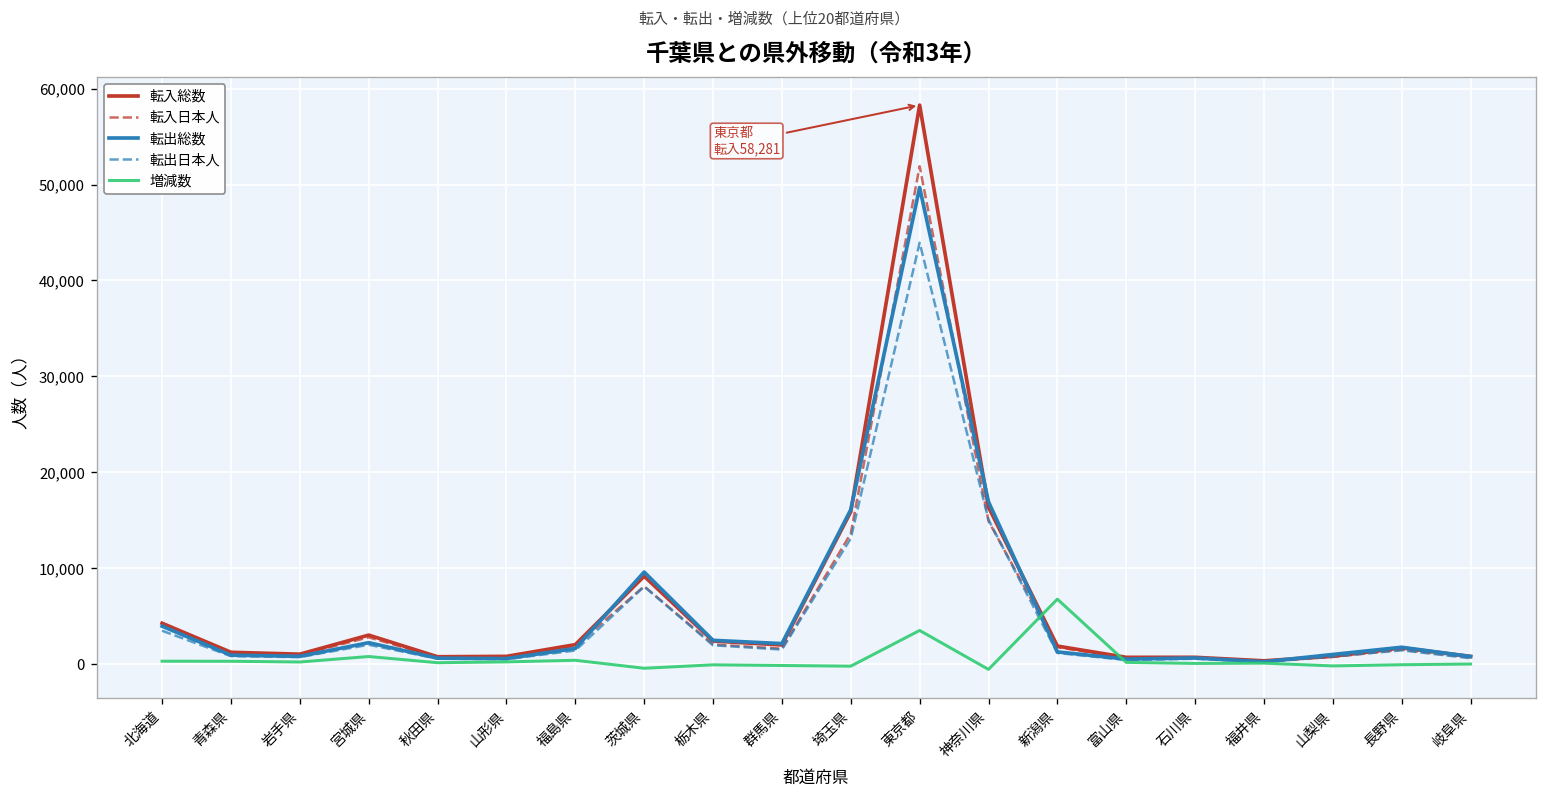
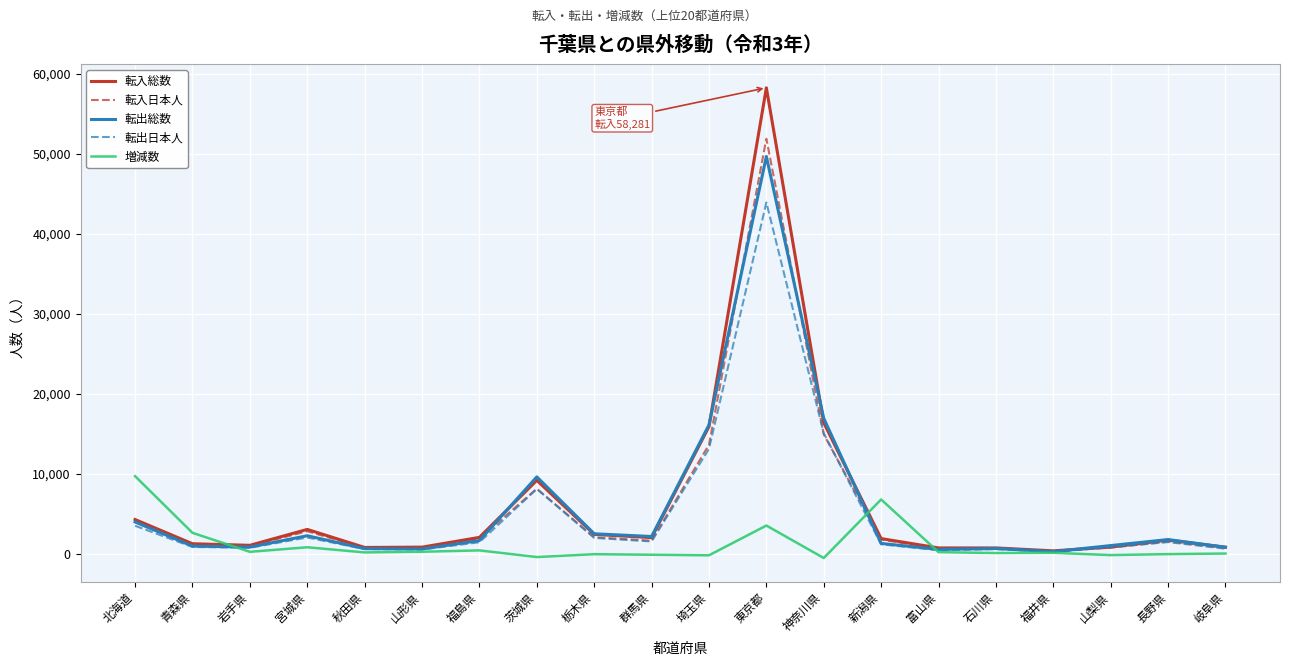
増減数, 北海道: 0 -> 10,000
増減数, 青森県: 0 -> 3,000
